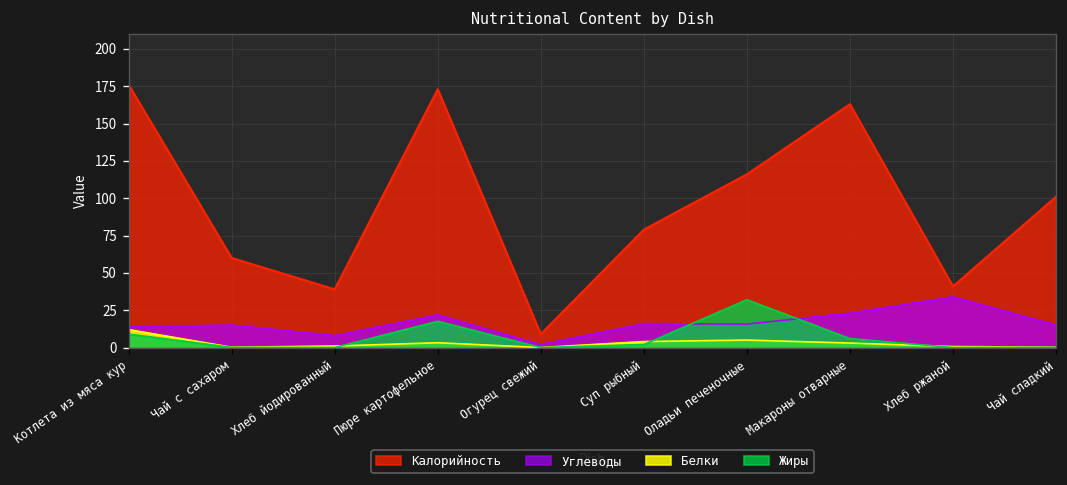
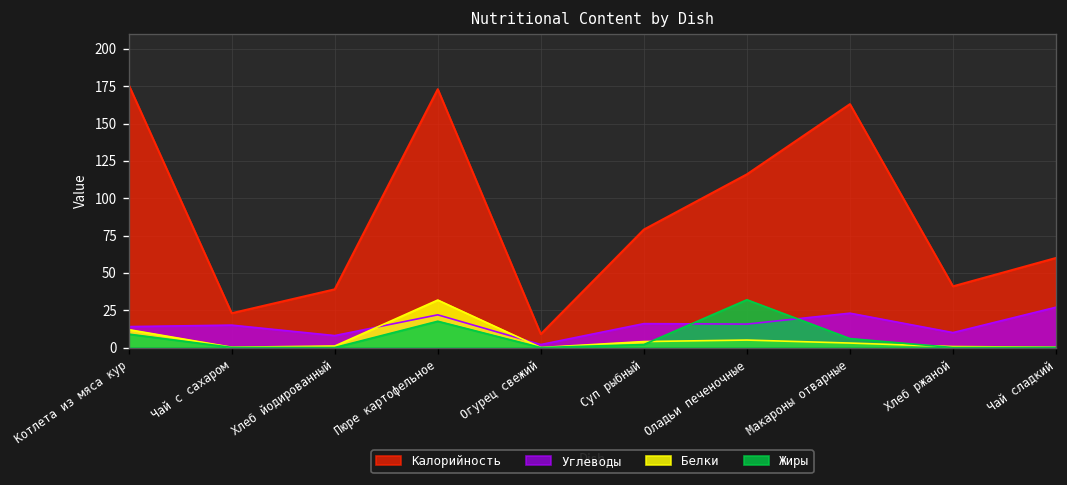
Калорийность, Чай с сахаром: 60 -> 23
Белки, Пюре картофельное: 3 -> 32
Углеводы, Хлеб ржаной: 34 -> 10
Калорийность, Чай сладкий: 101 -> 60
Углеводы, Чай сладкий: 15 -> 27
